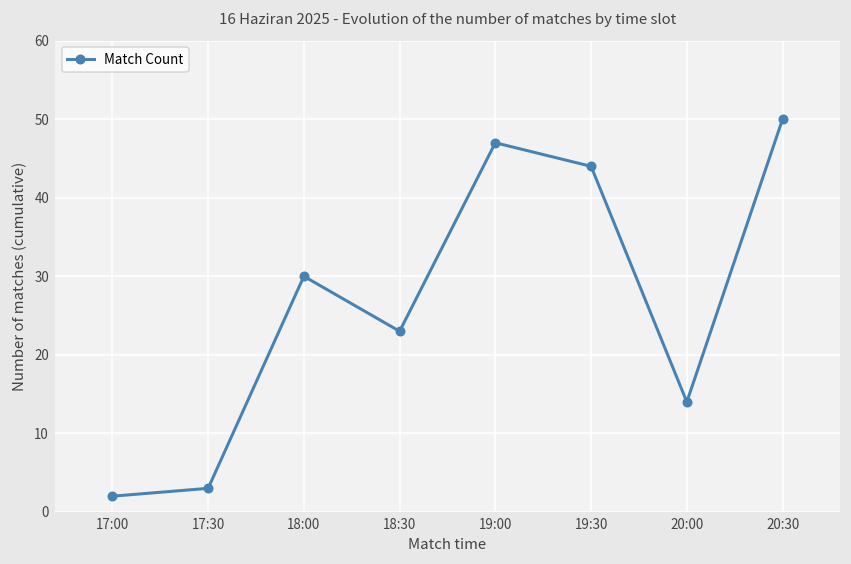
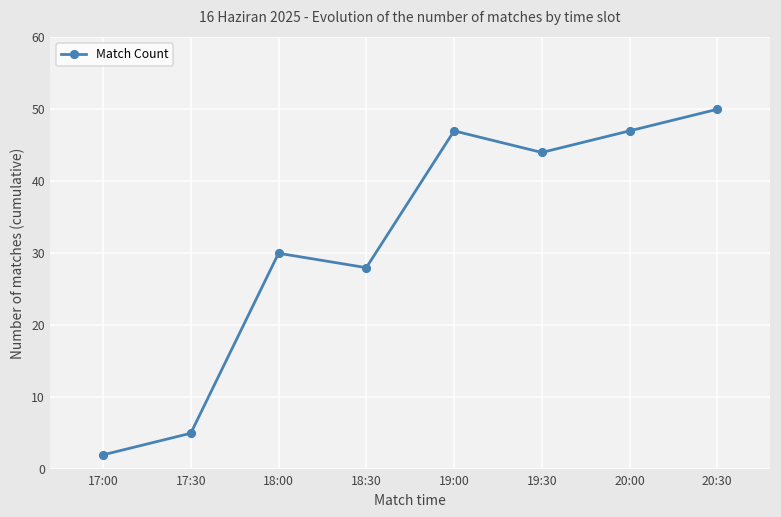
17:30: 3 -> 5
18:30: 23 -> 28
20:00: 14 -> 47
